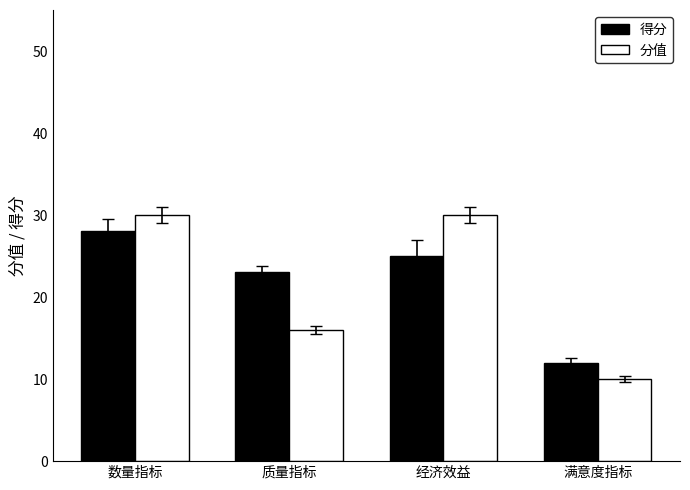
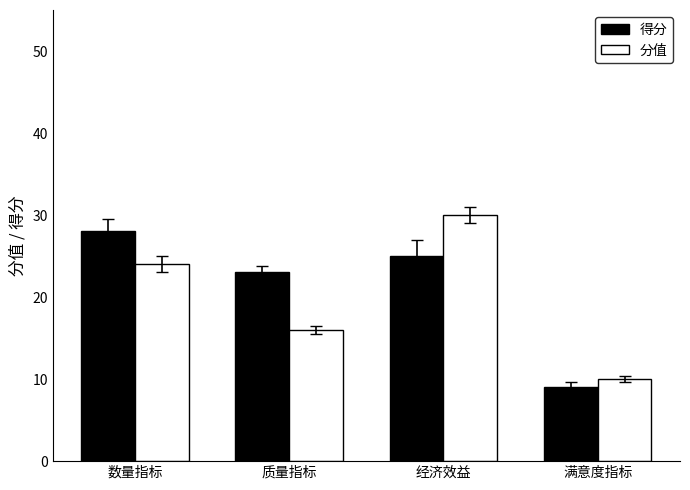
分值, 数量指标: 30 -> 24
得分, 满意度指标: 12 -> 9
